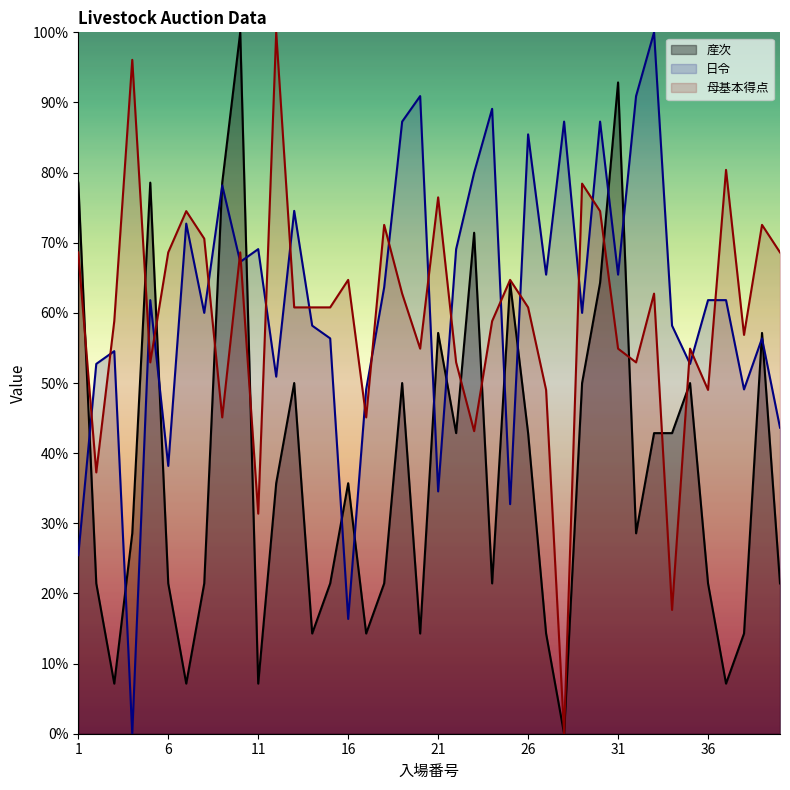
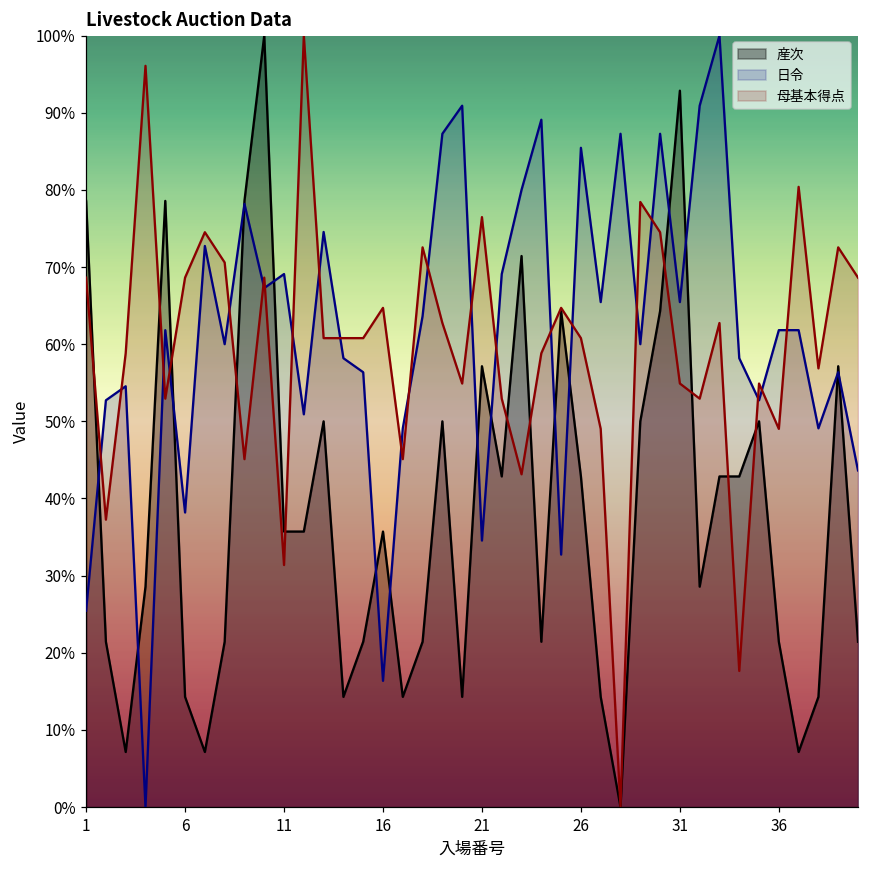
産次, 6: 21% -> 14%
産次, 11: 7% -> 36%
